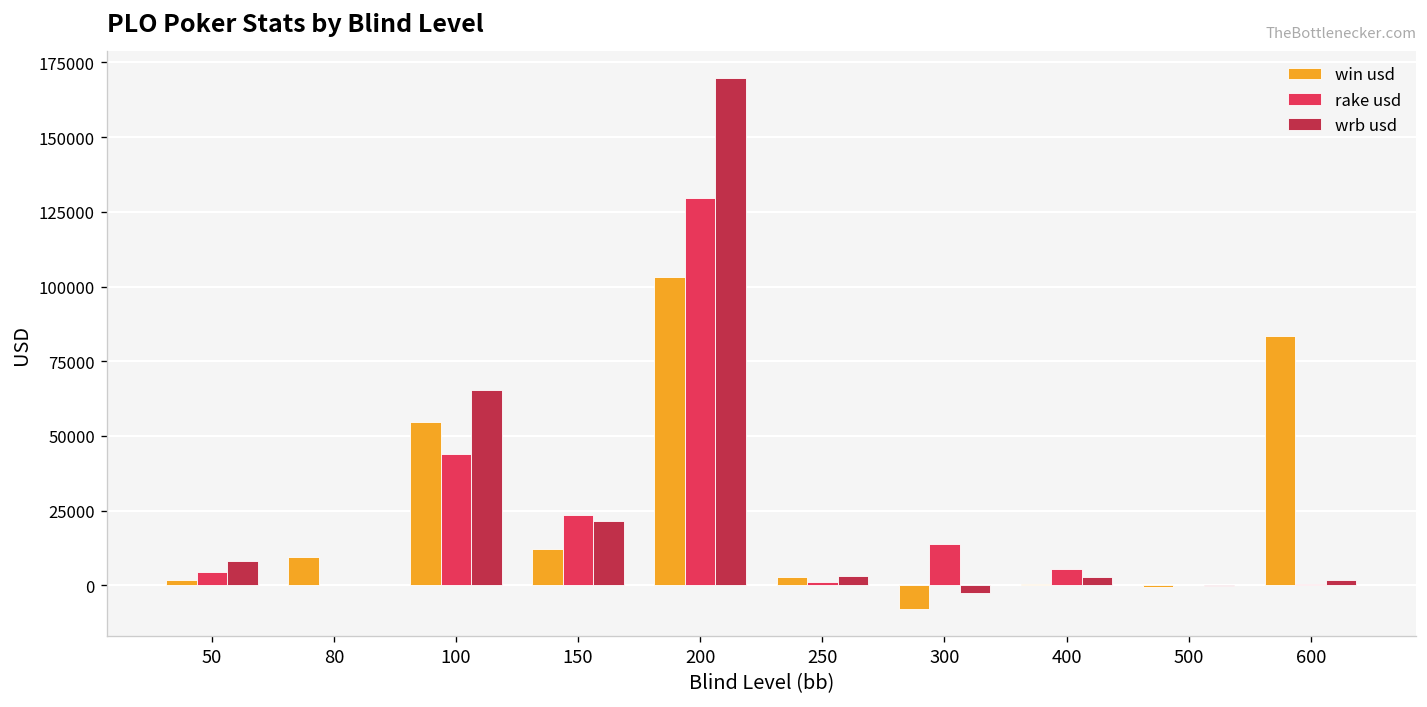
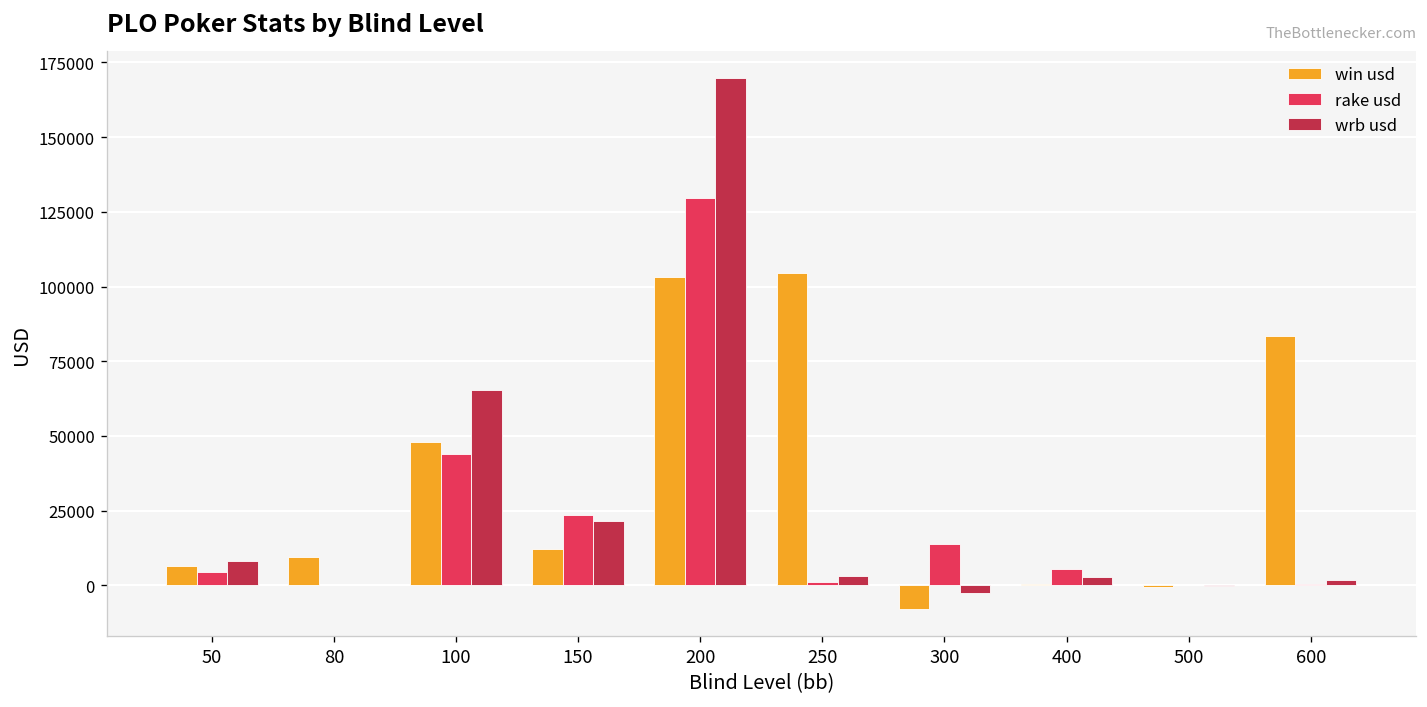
win usd, 50: 2000 -> 6000
win usd, 100: 55000 -> 48000
win usd, 250: 3000 -> 105000
